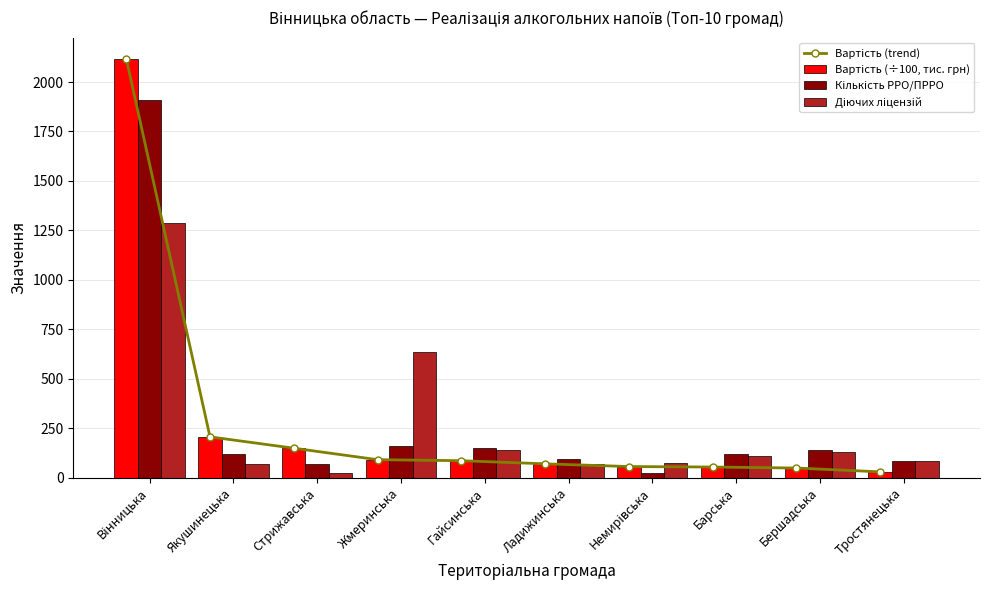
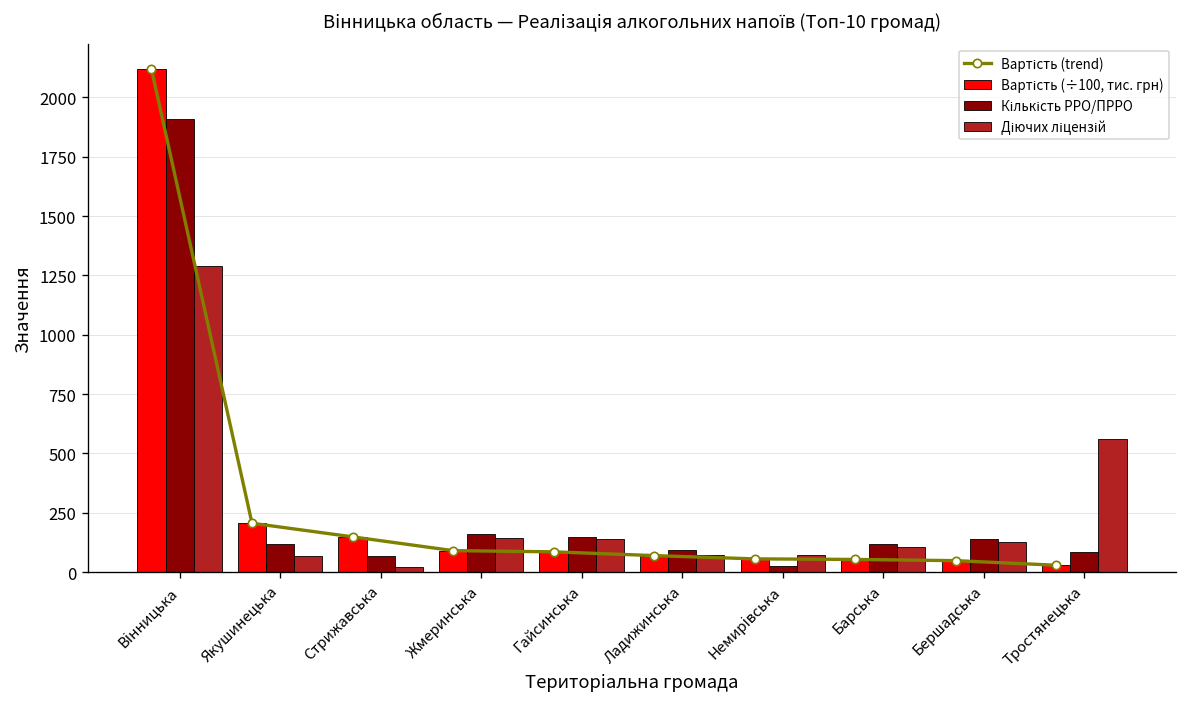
Діючих ліцензій, Жмеринська: 640 -> 140
Діючих ліцензій, Тростянецька: 90 -> 560
